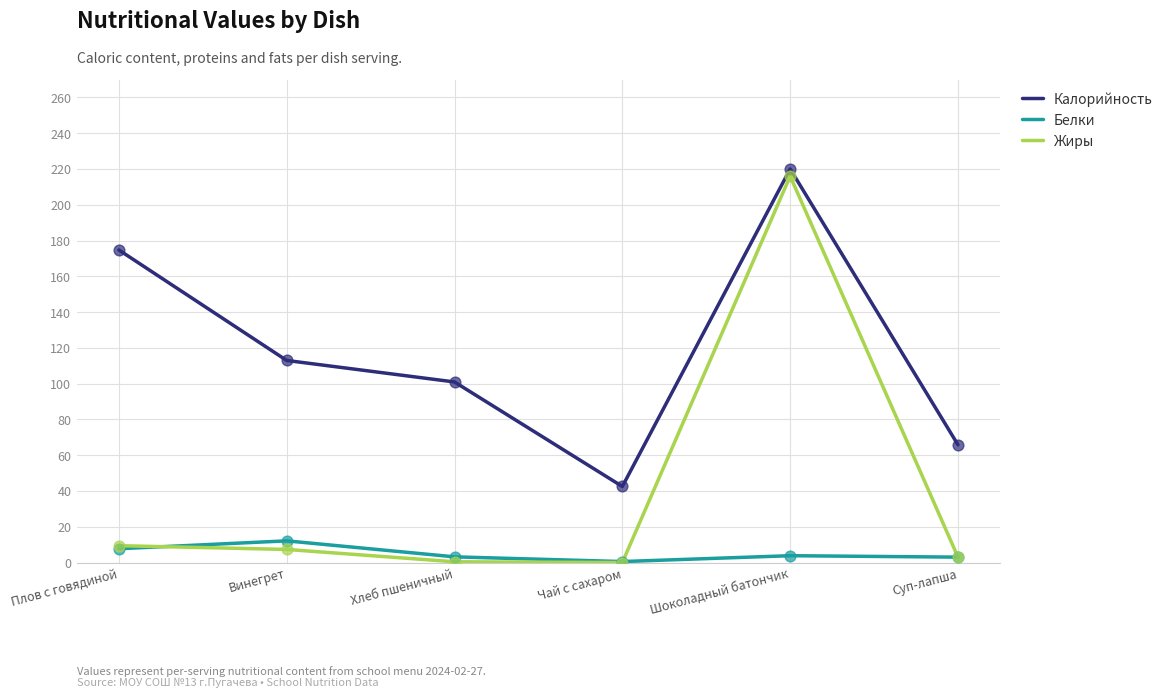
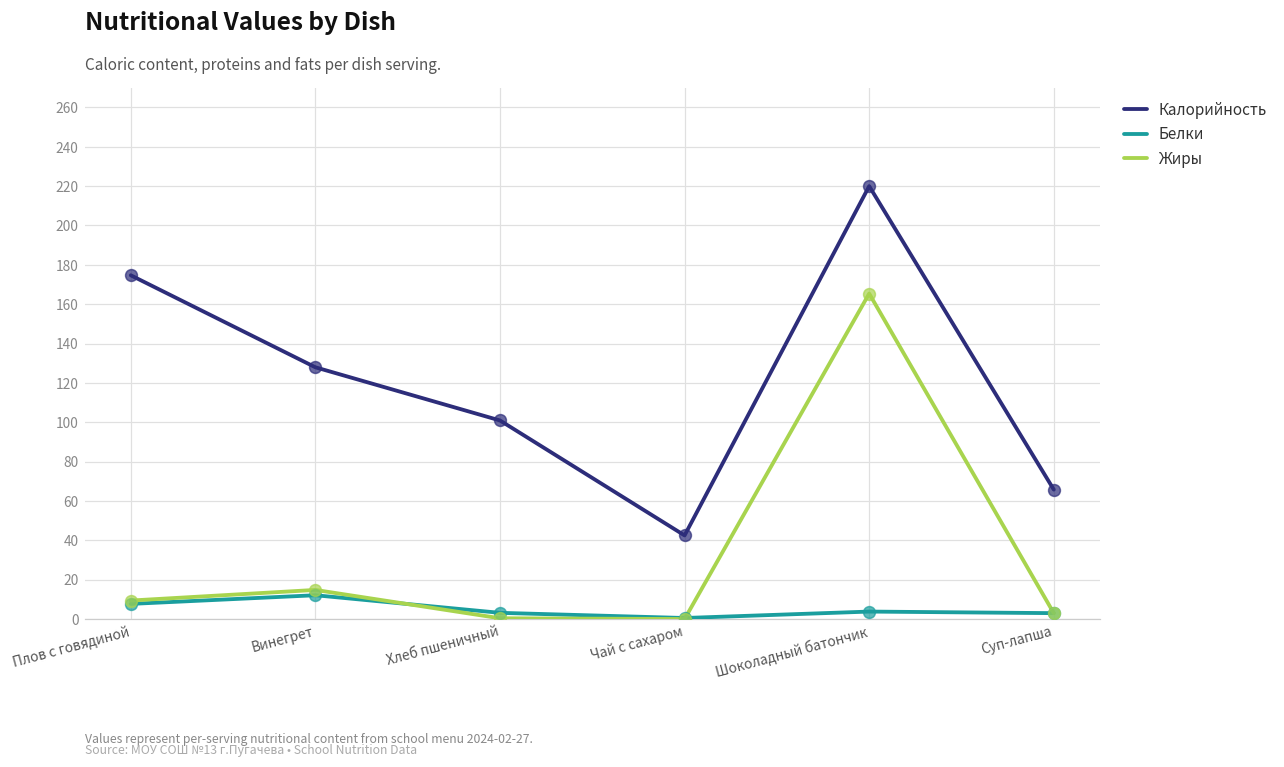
Калорийность, Винегрет: 113 -> 128
Жиры, Винегрет: 7 -> 15
Жиры, Шоколадный батончик: 216 -> 165
